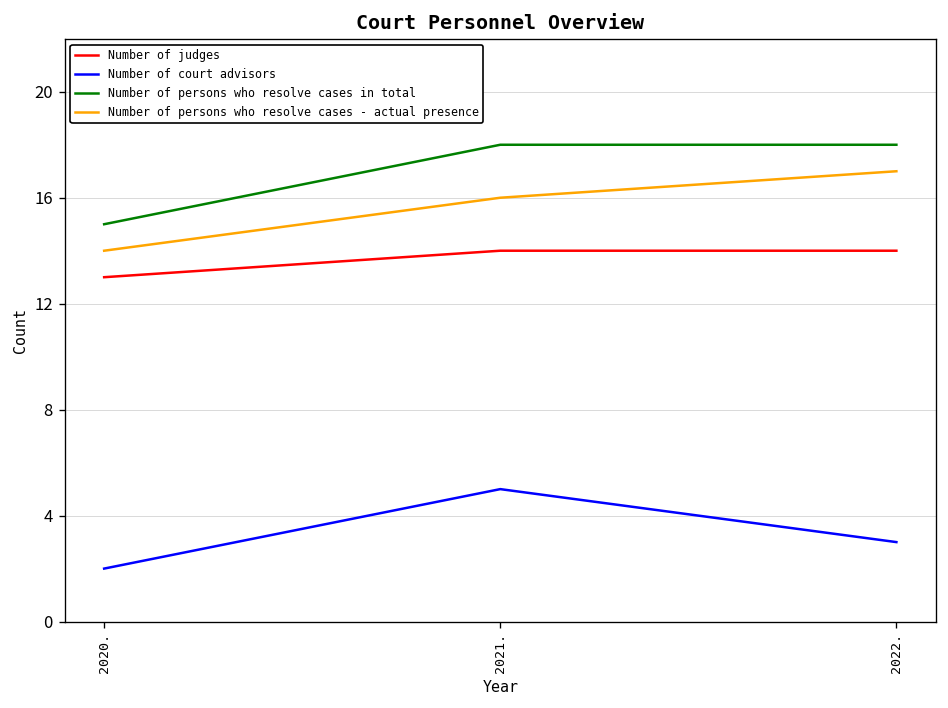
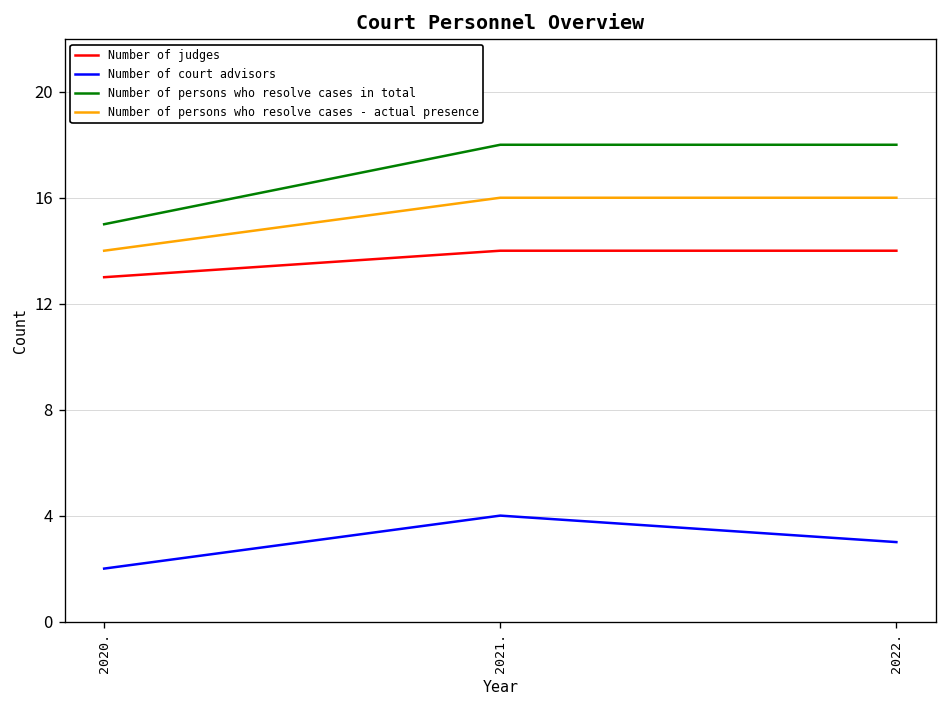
Number of court advisors, 2021.: 5 -> 4
Number of persons who resolve cases - actual presence, 2022.: 17 -> 16
